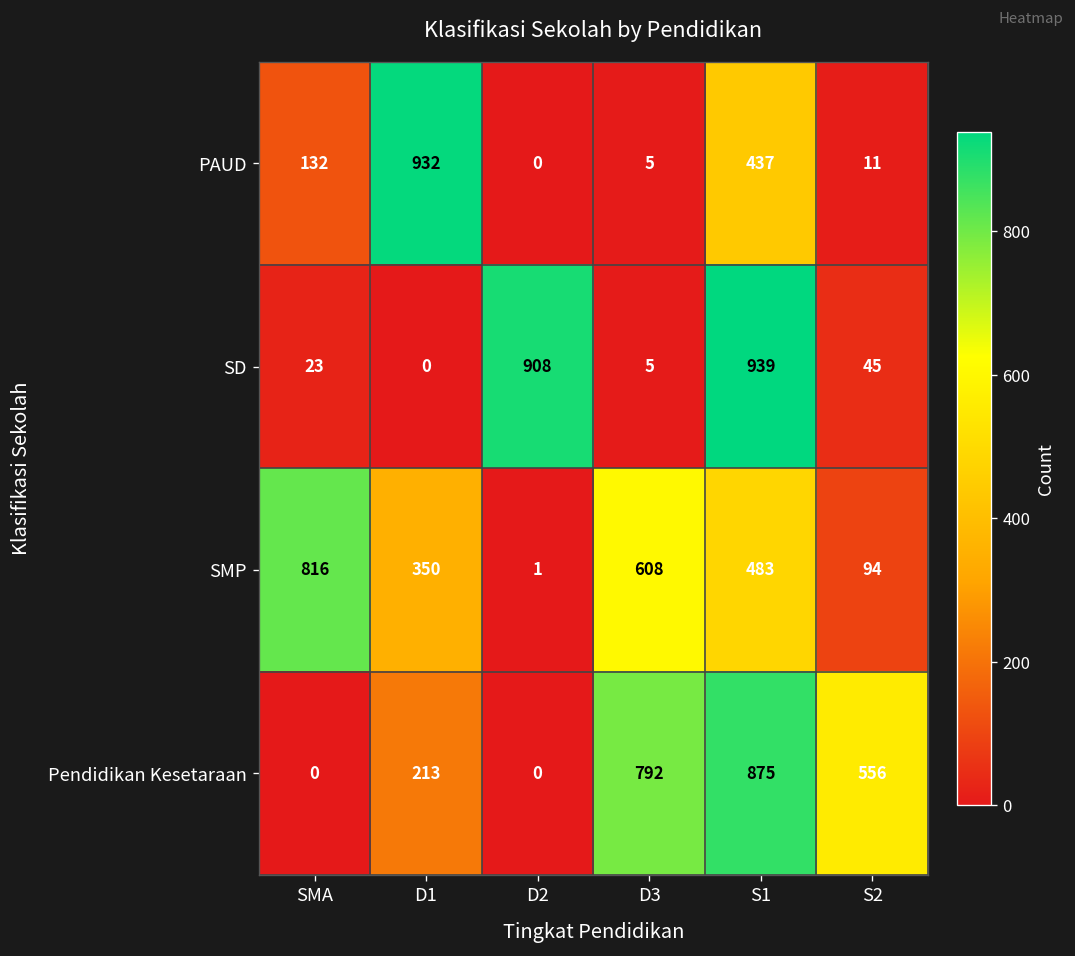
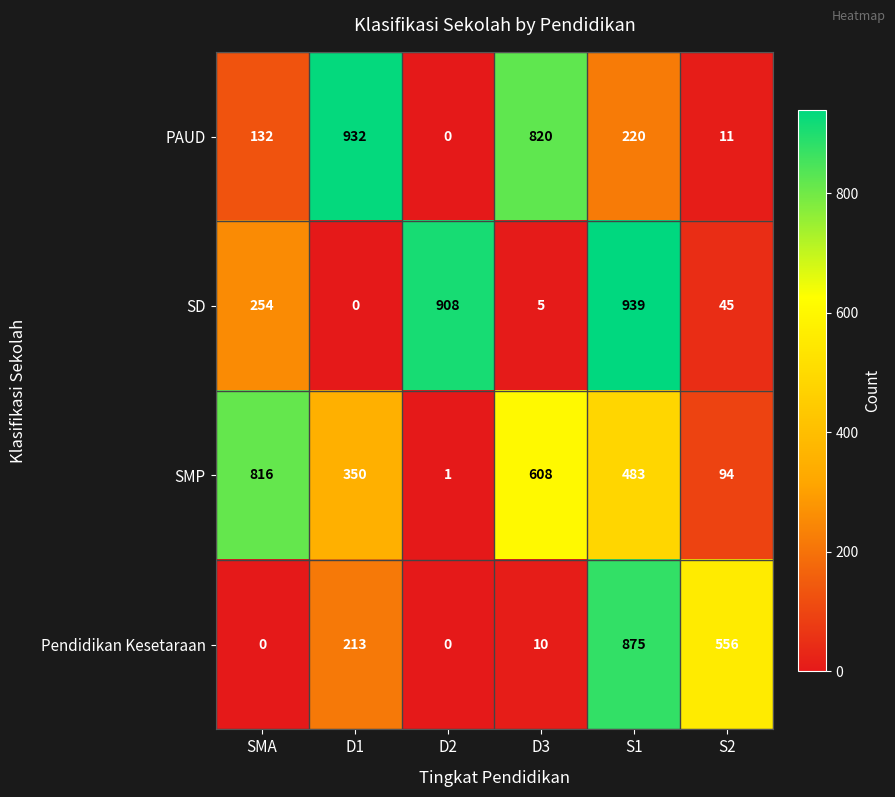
PAUD, D3: 5 -> 820
PAUD, S1: 437 -> 220
SD, SMA: 23 -> 254
Pendidikan Kesetaraan, D3: 792 -> 10
